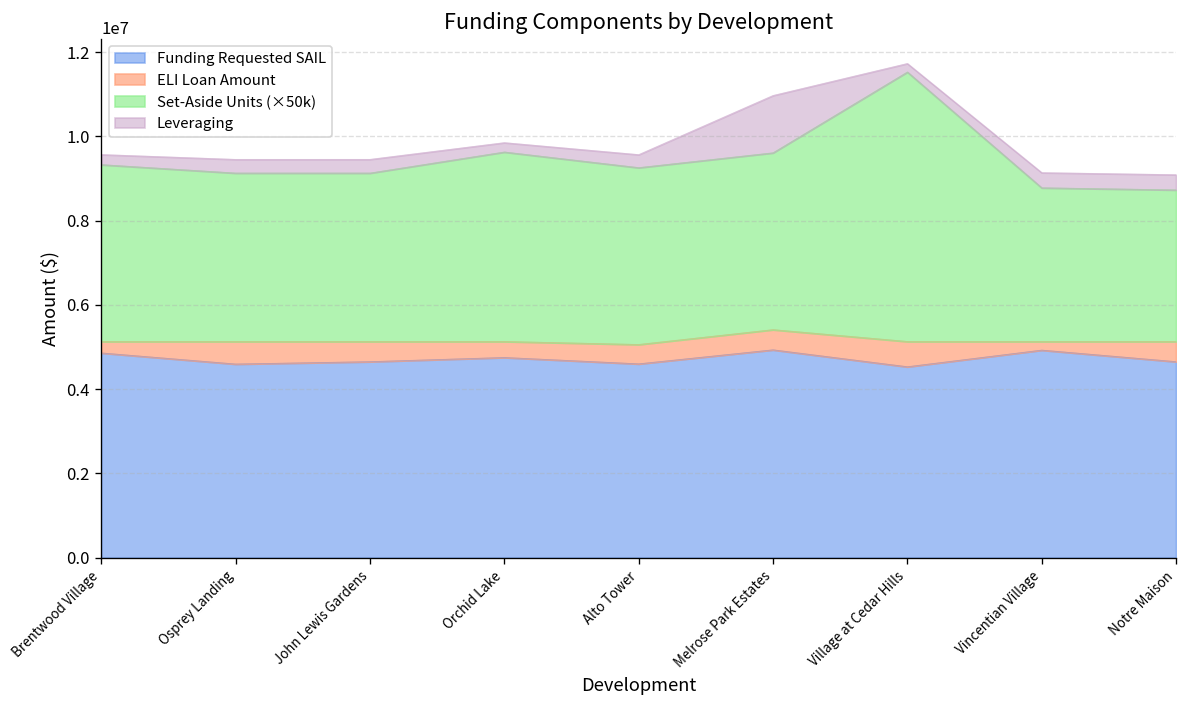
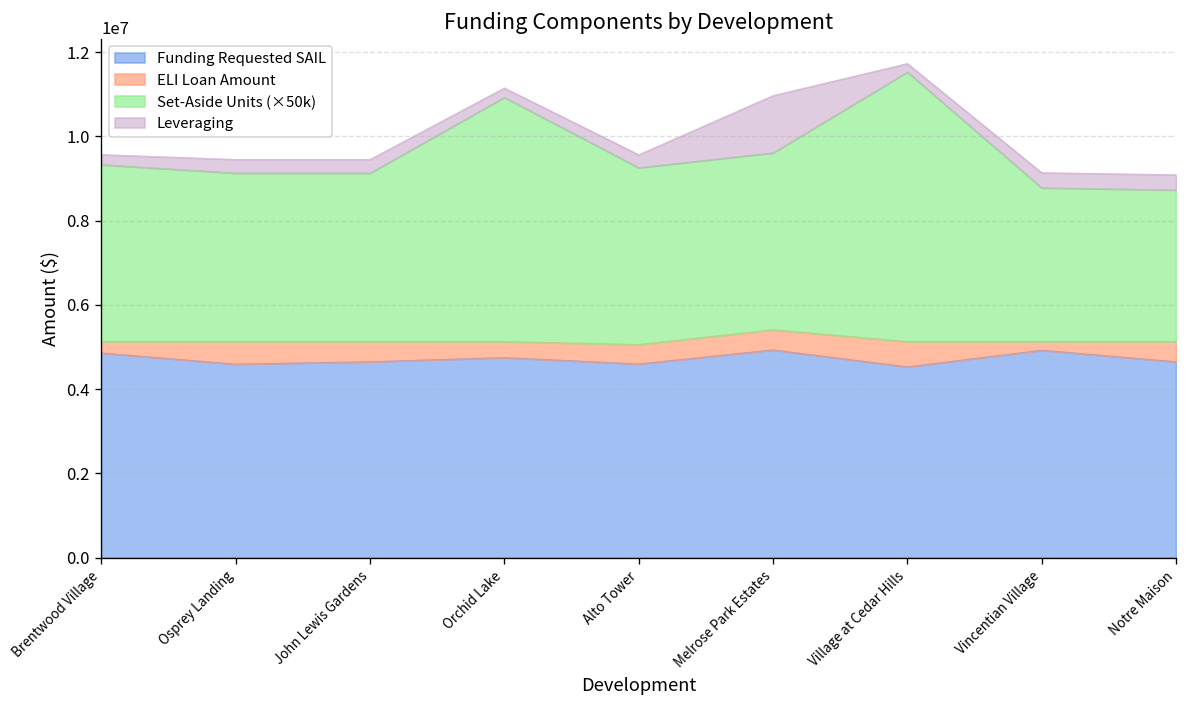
Set-Aside Units (×50k), Orchid Lake: 4500000 -> 5800000
